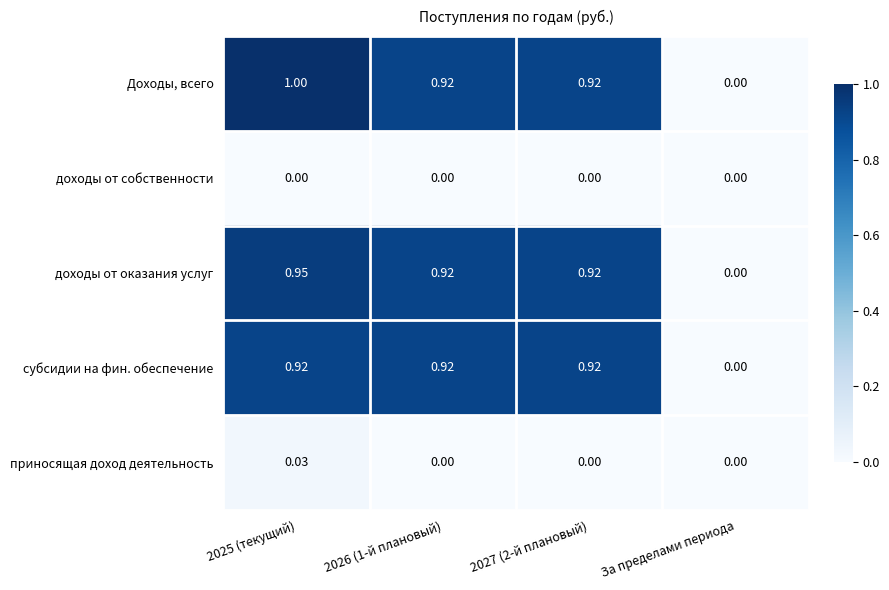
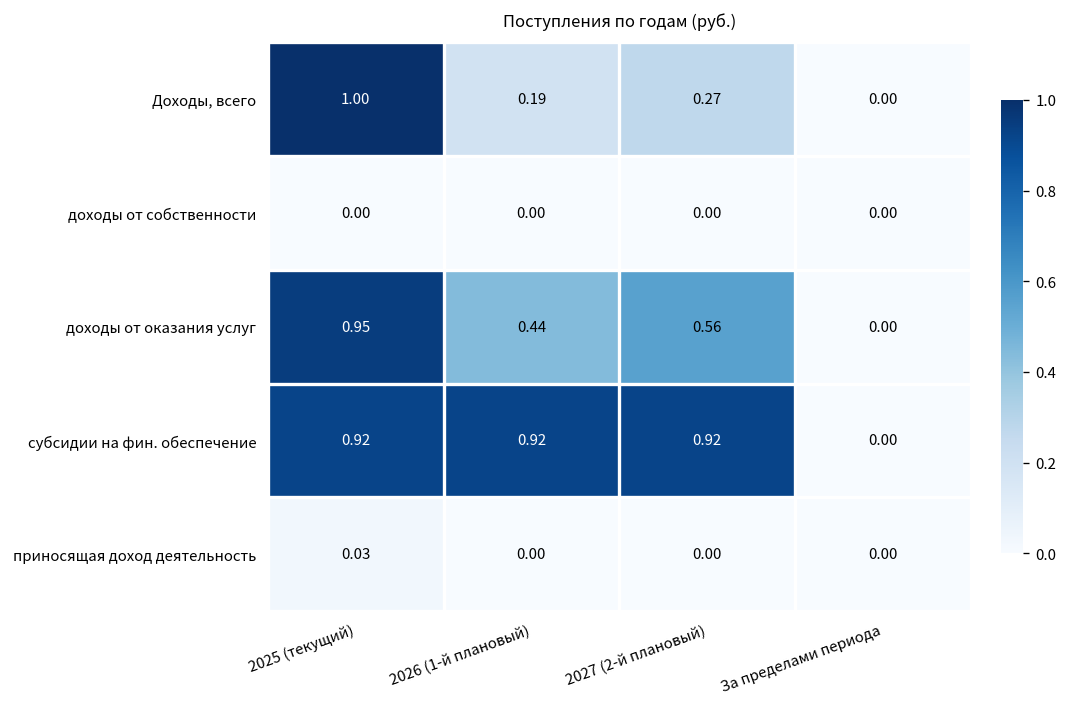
Доходы, всего, 2026 (1-й плановый): 0.92 -> 0.19
Доходы, всего, 2027 (2-й плановый): 0.92 -> 0.27
доходы от оказания услуг, 2026 (1-й плановый): 0.92 -> 0.44
доходы от оказания услуг, 2027 (2-й плановый): 0.92 -> 0.56
